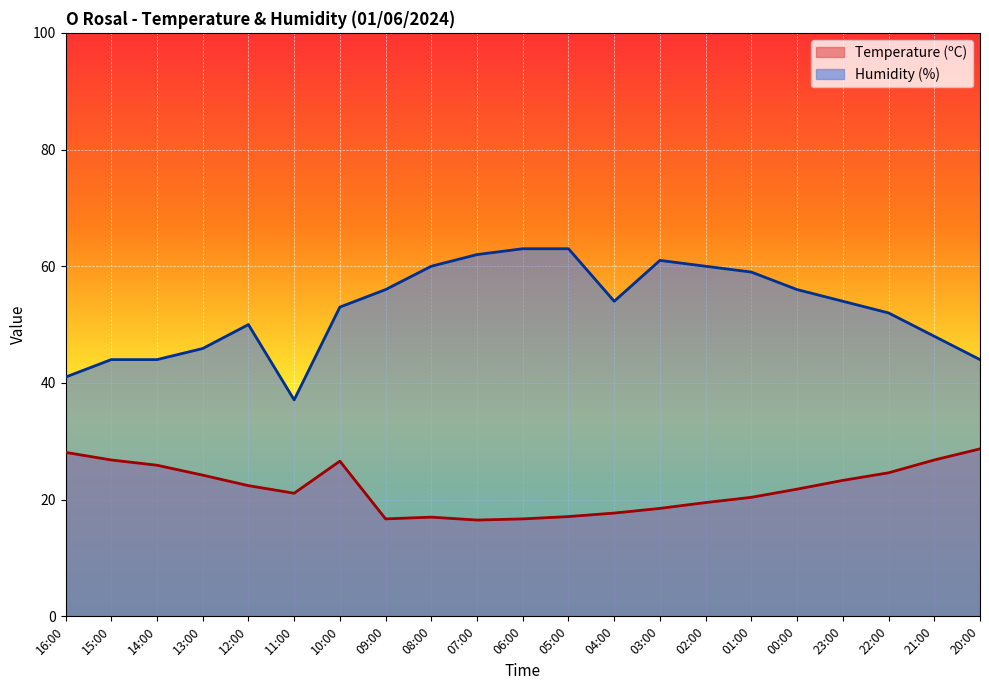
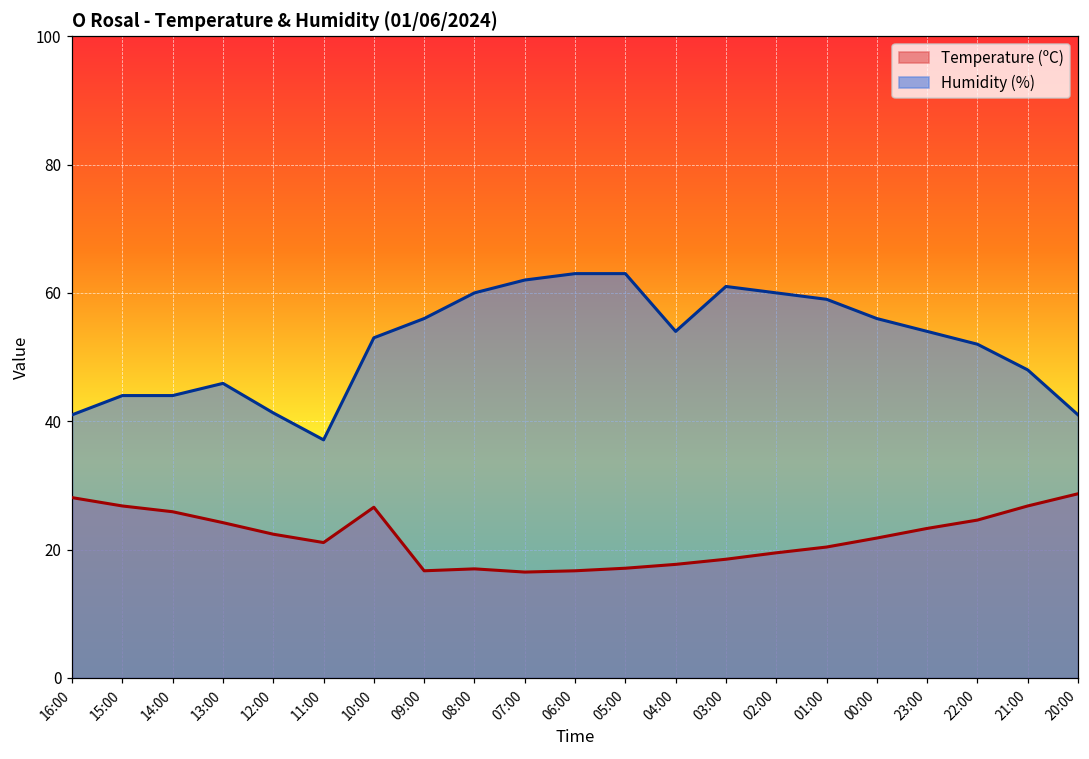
Humidity (%), 12:00: 50 -> 41
Humidity (%), 20:00: 44 -> 41
